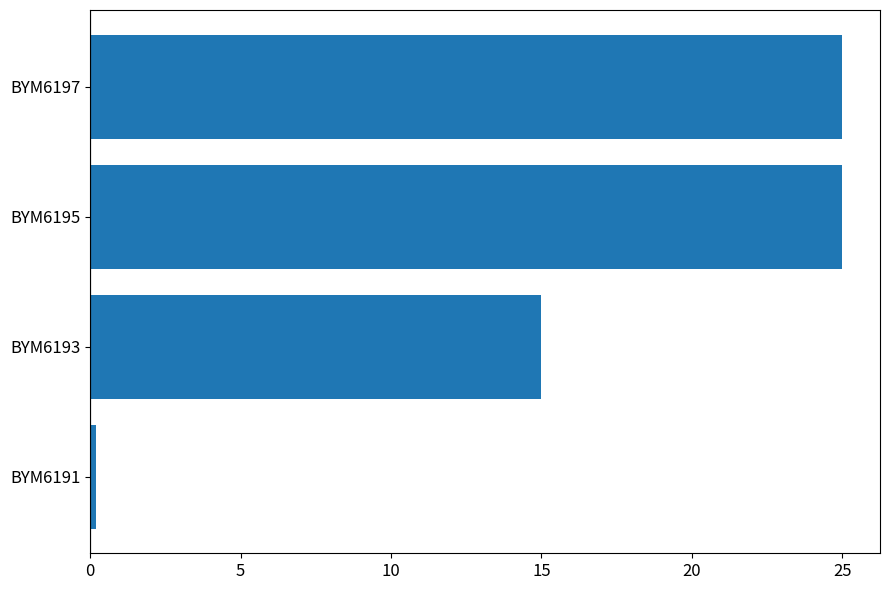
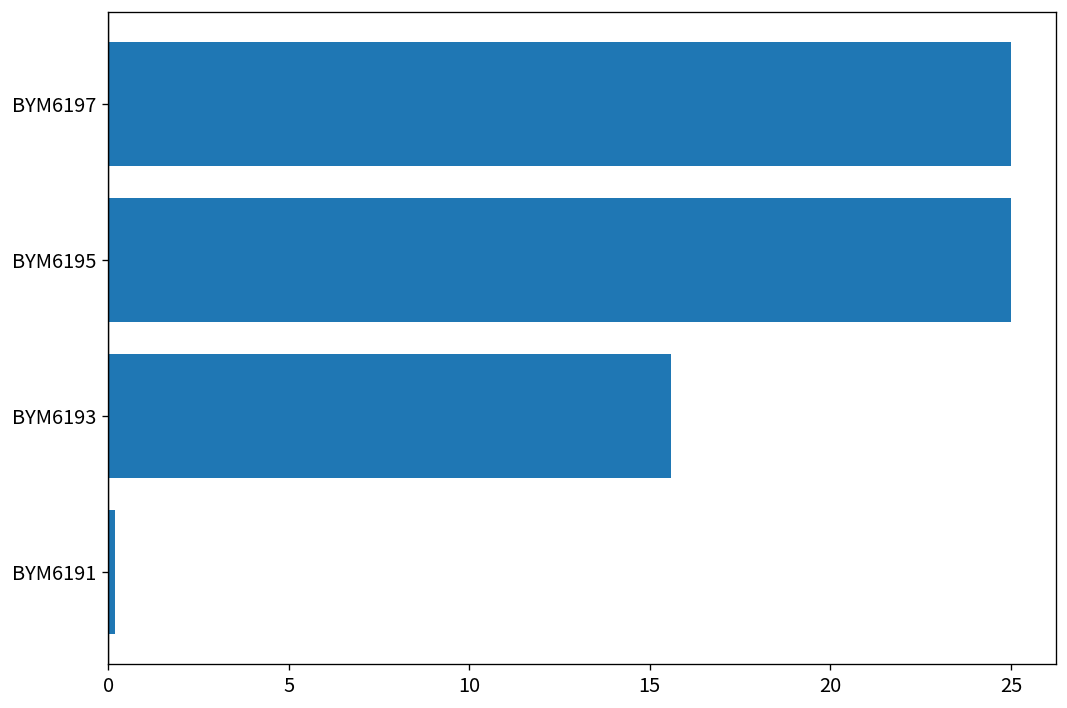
BYM6193: 15.0 -> 15.6
